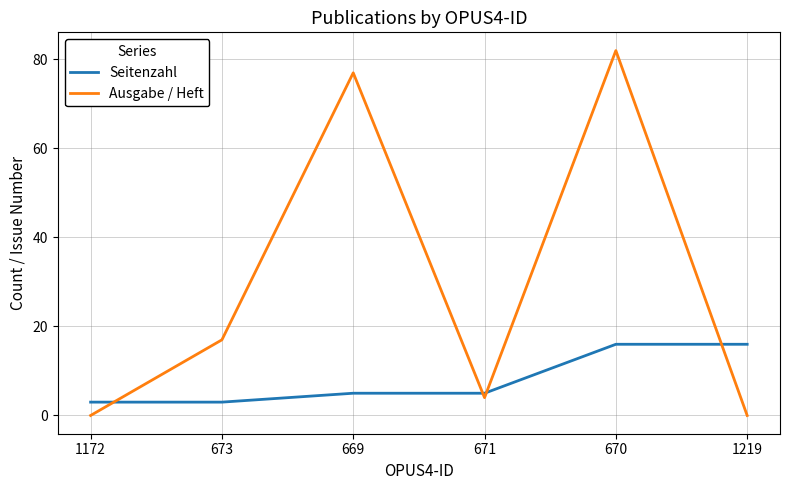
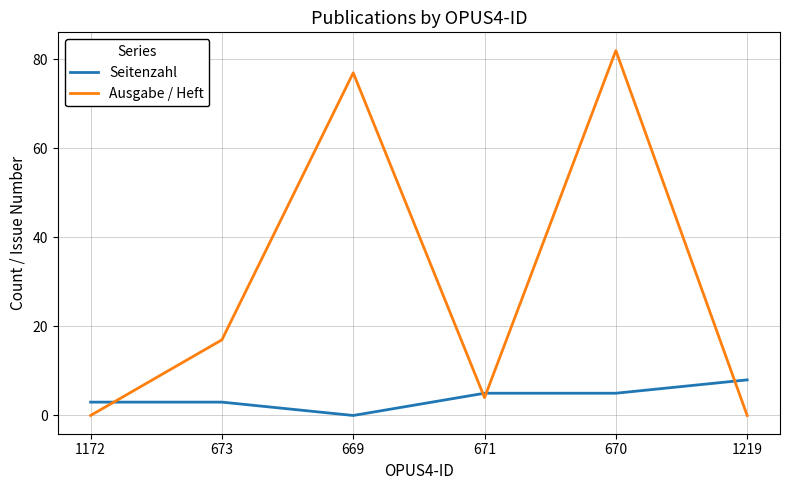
Seitenzahl, 669: 5 -> 0
Seitenzahl, 670: 16 -> 5
Seitenzahl, 1219: 16 -> 8
